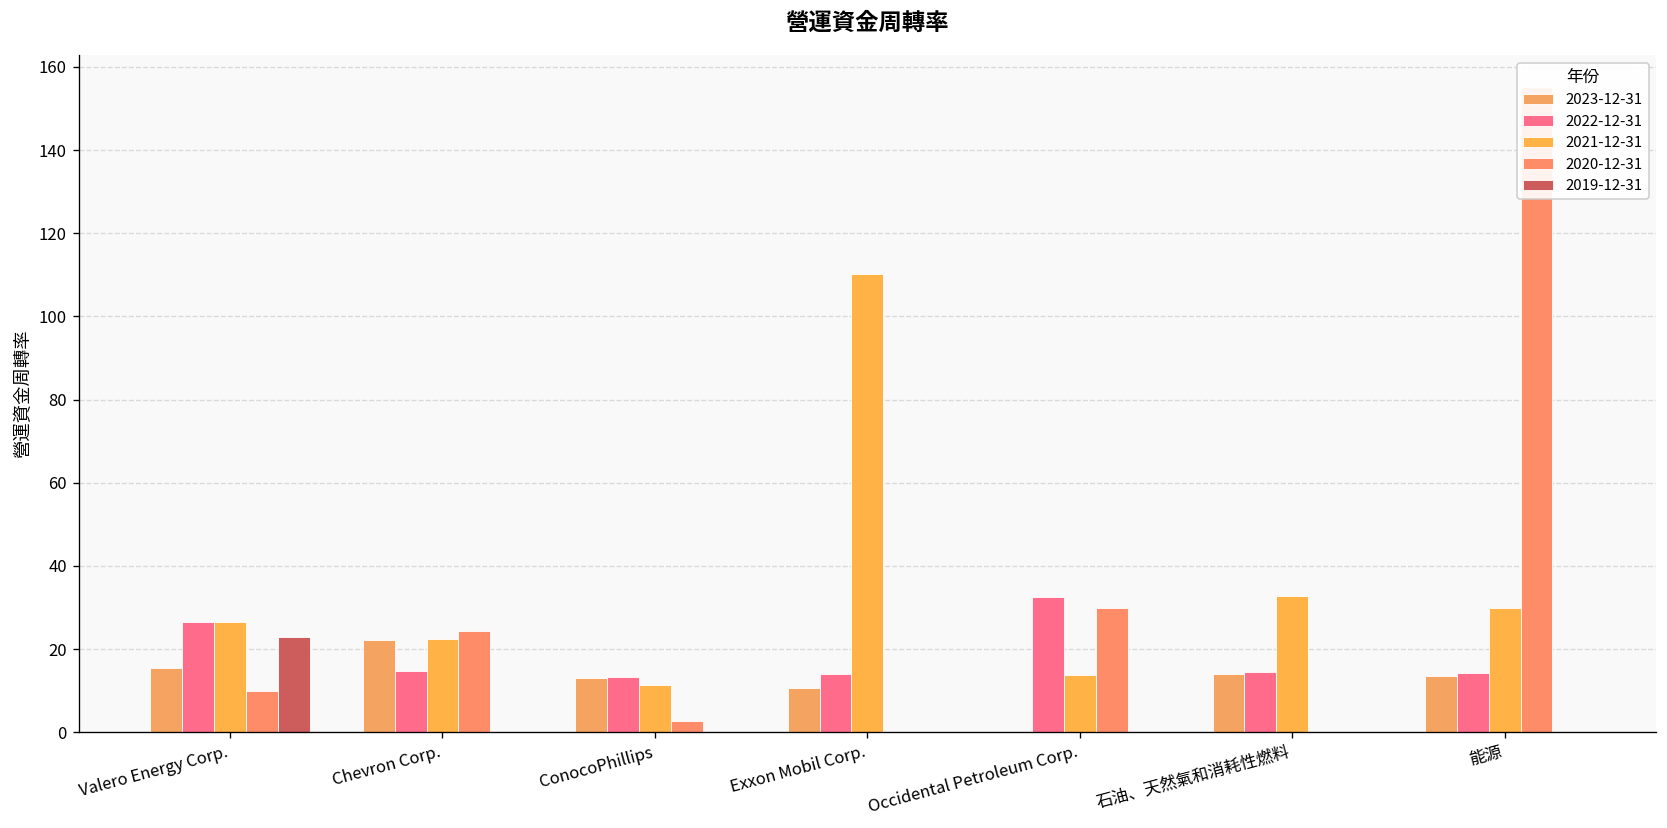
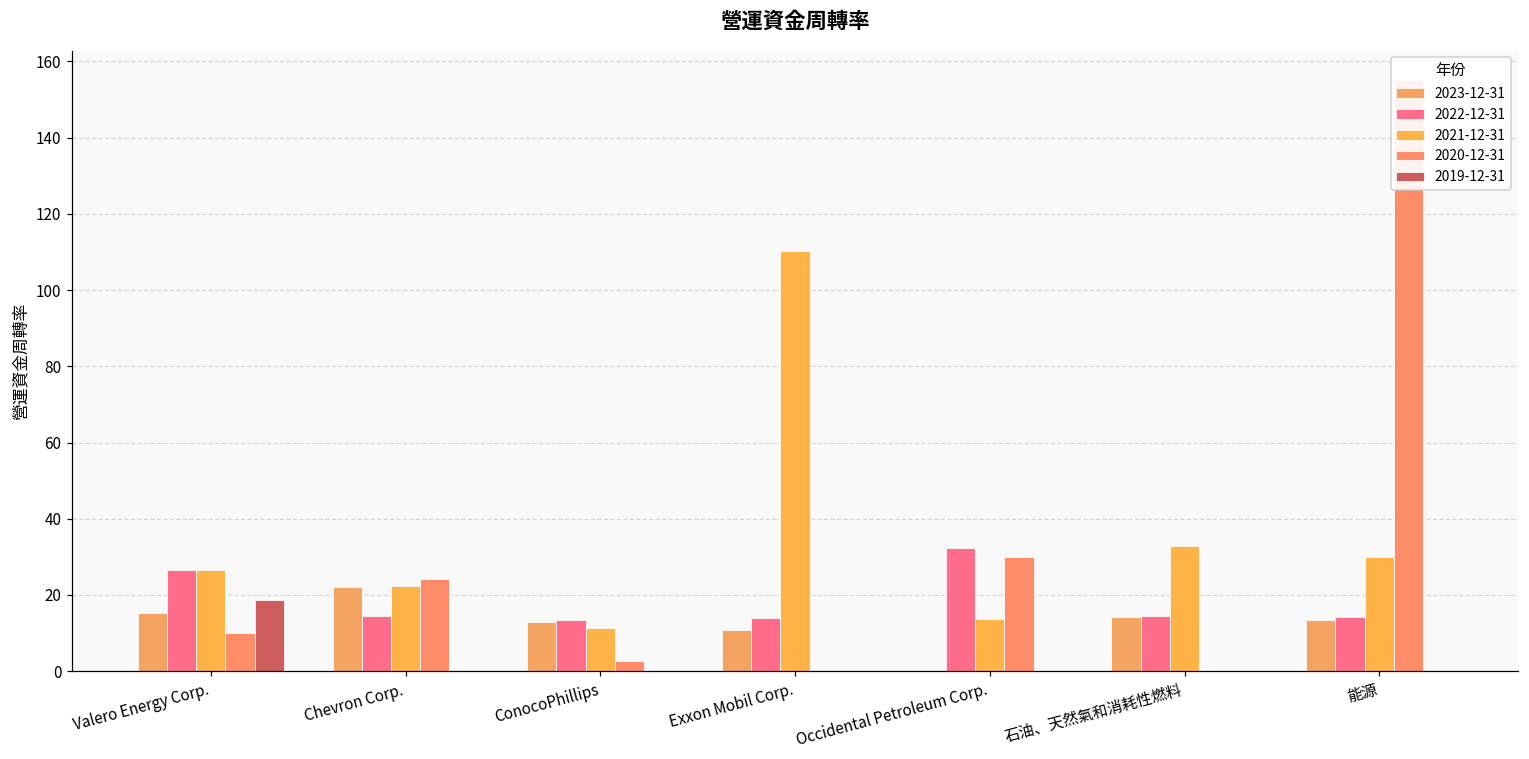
2019-12-31, Valero Energy Corp.: 23 -> 19
